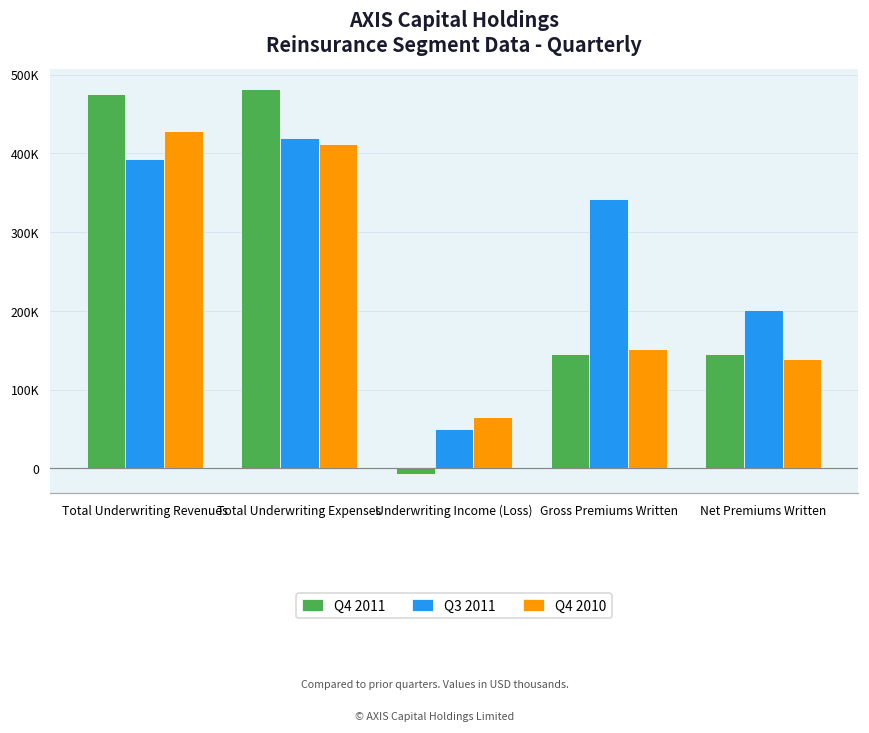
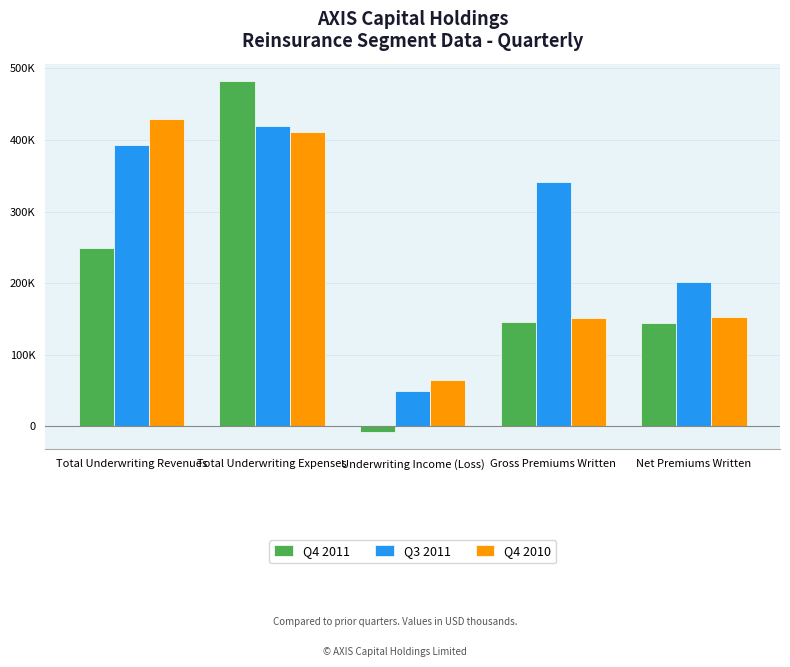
Q4 2011, Total Underwriting Revenues: 480000 -> 250000
Q4 2010, Net Premiums Written: 140000 -> 150000
